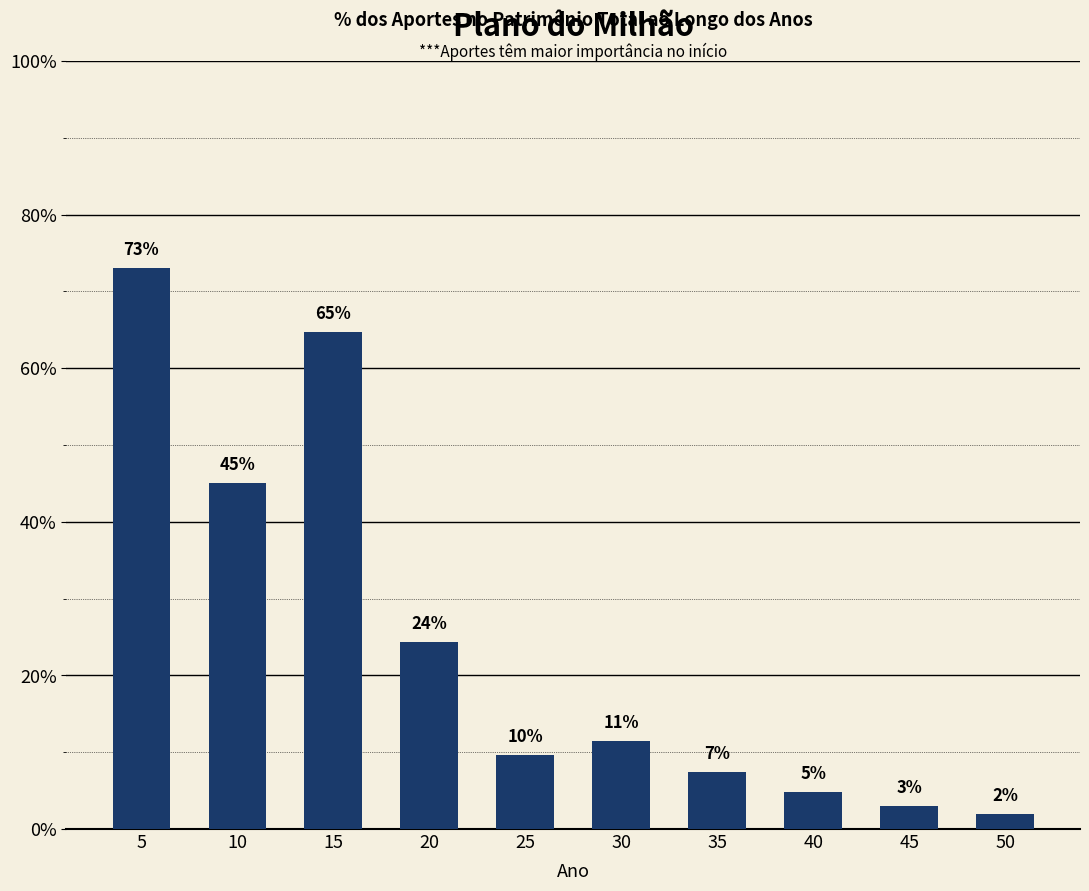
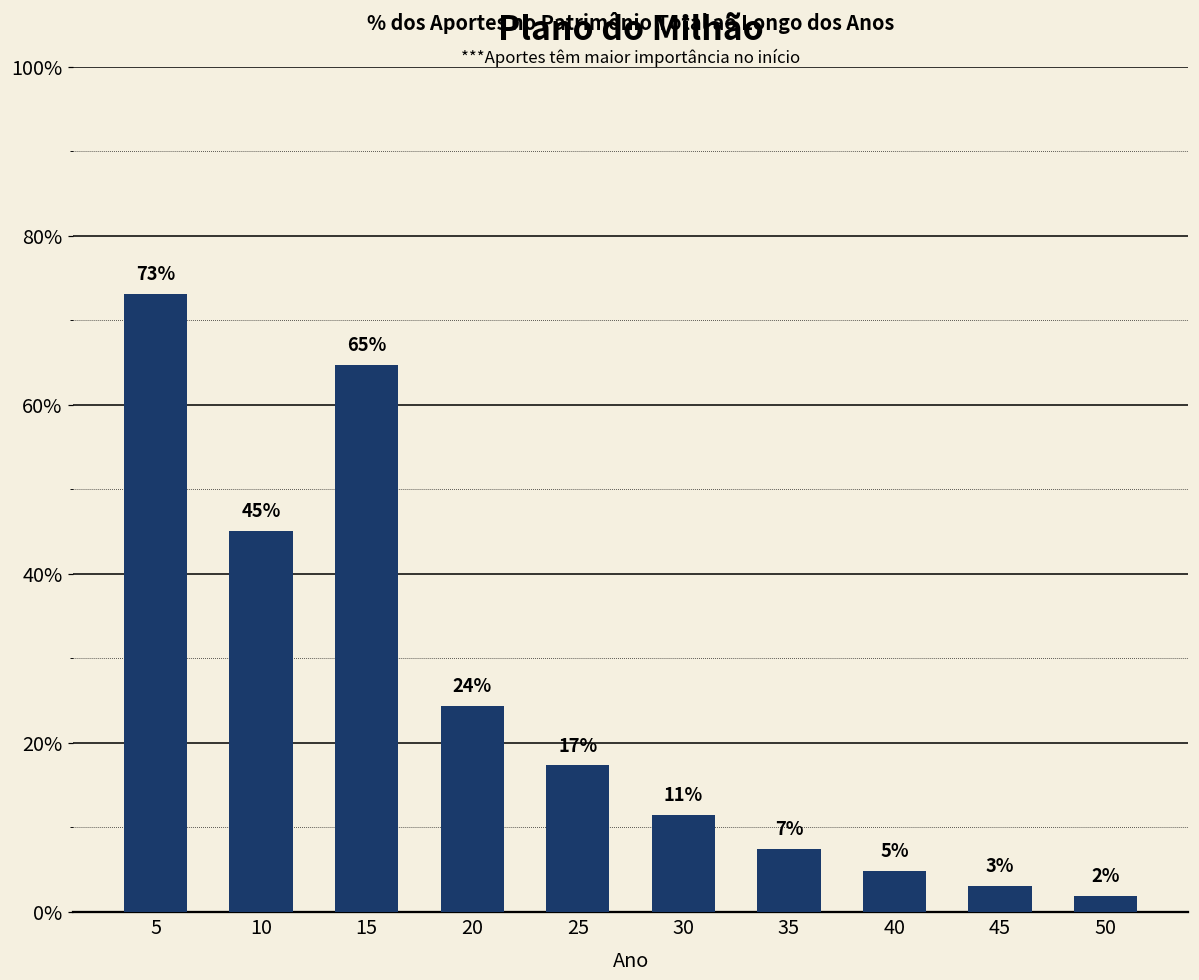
25: 10% -> 17%
